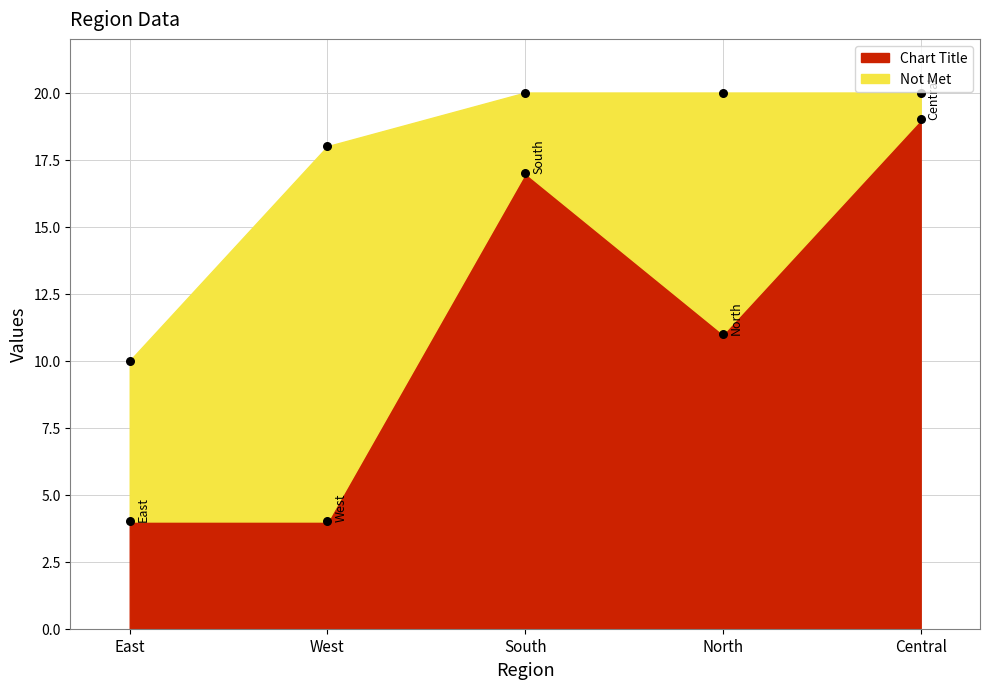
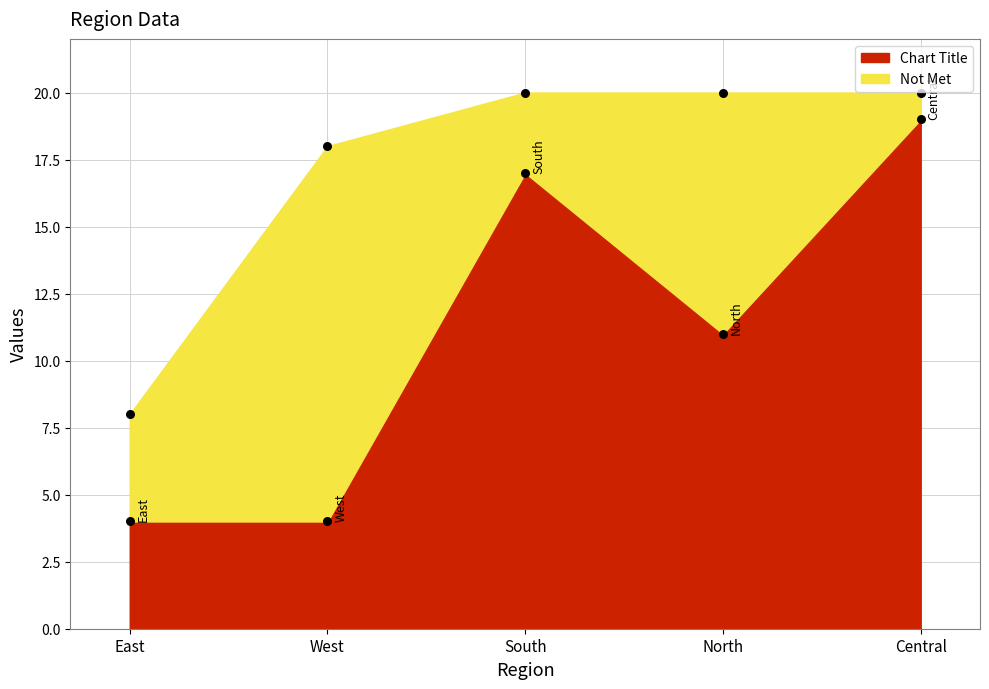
Not Met, East: 6 -> 4
